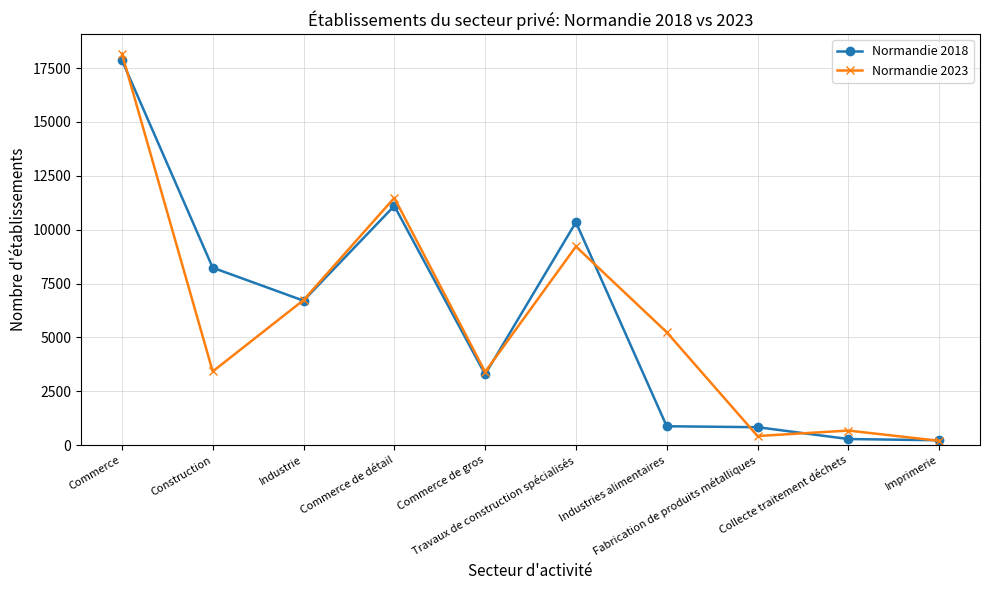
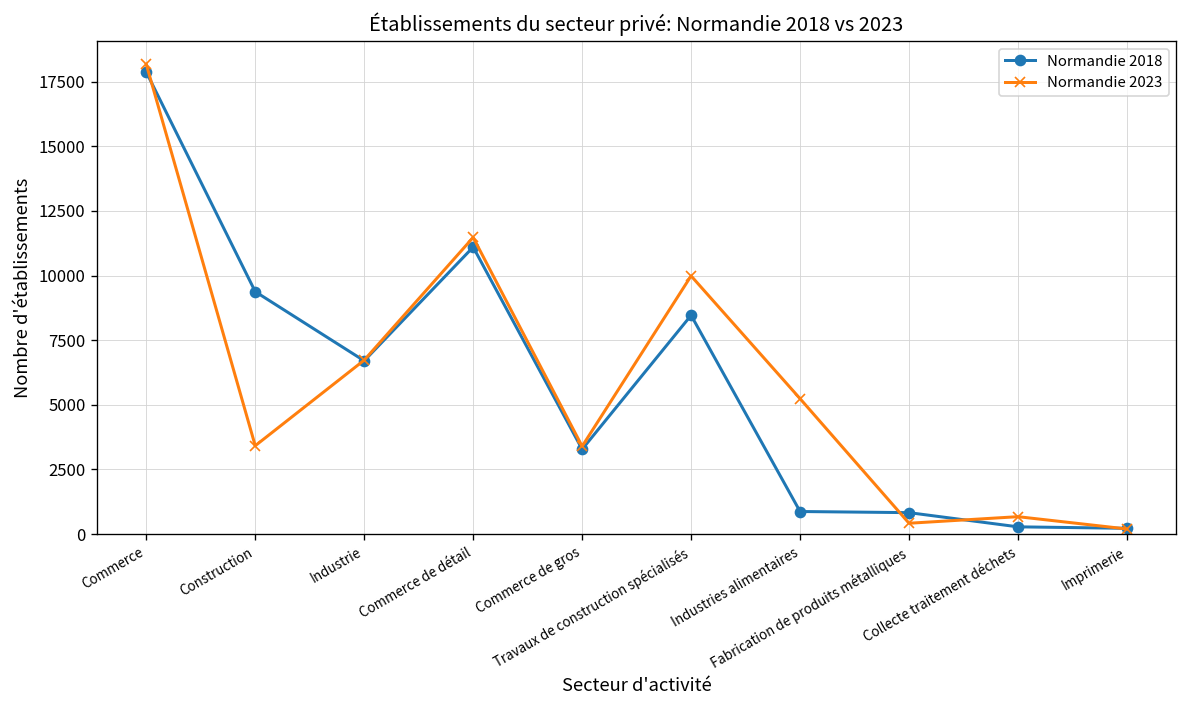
Normandie 2018, Construction: 8200 -> 9400
Normandie 2018, Travaux de construction spécialisés: 10300 -> 8500
Normandie 2023, Travaux de construction spécialisés: 9200 -> 10000
